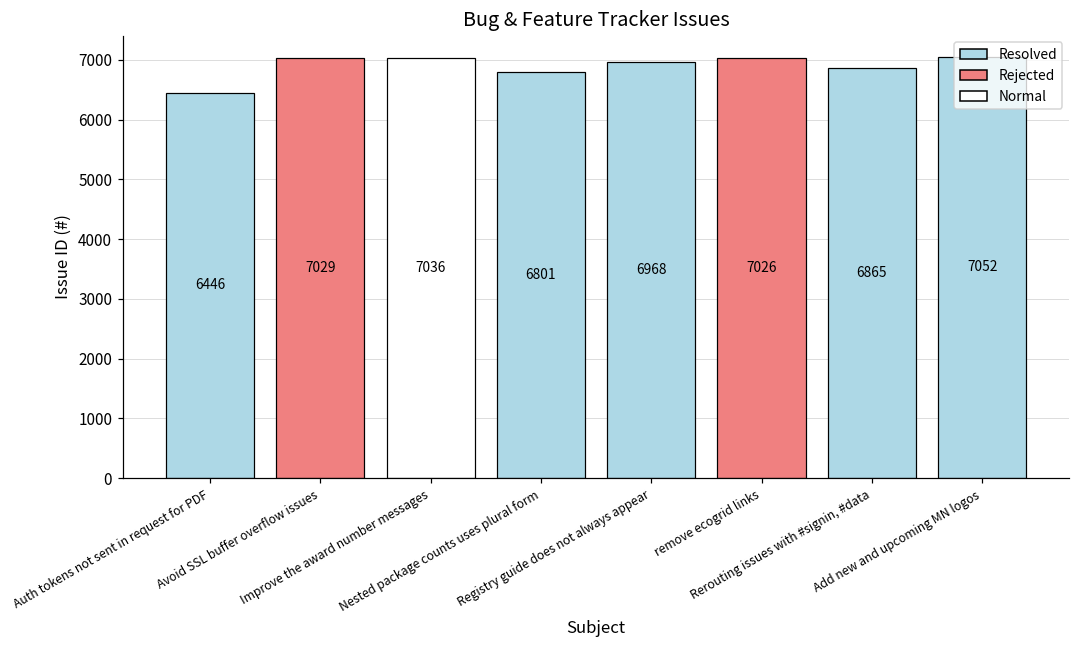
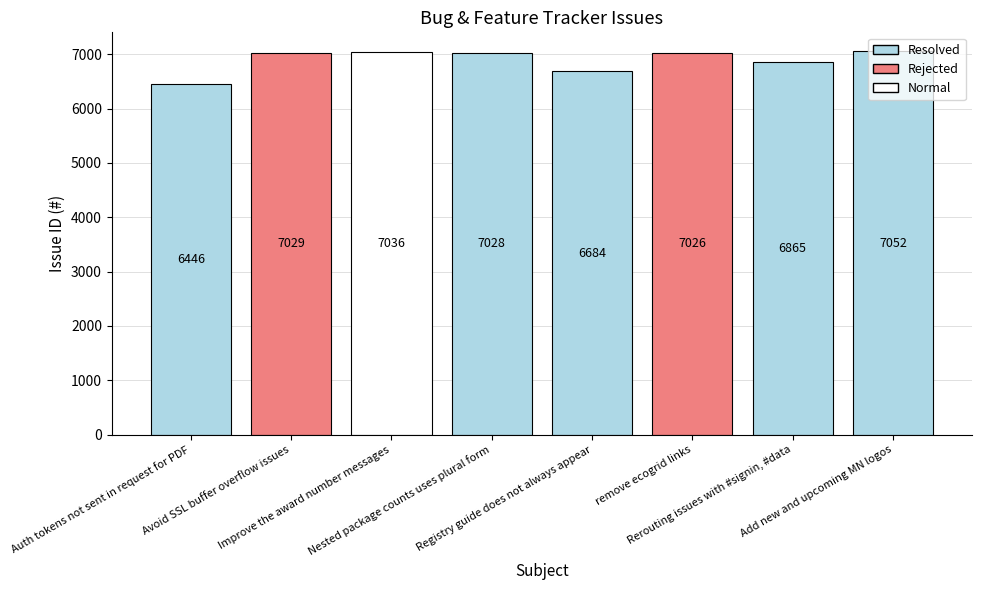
Nested package counts uses plural form: 6801 -> 7028
Registry guide does not always appear: 6968 -> 6684
